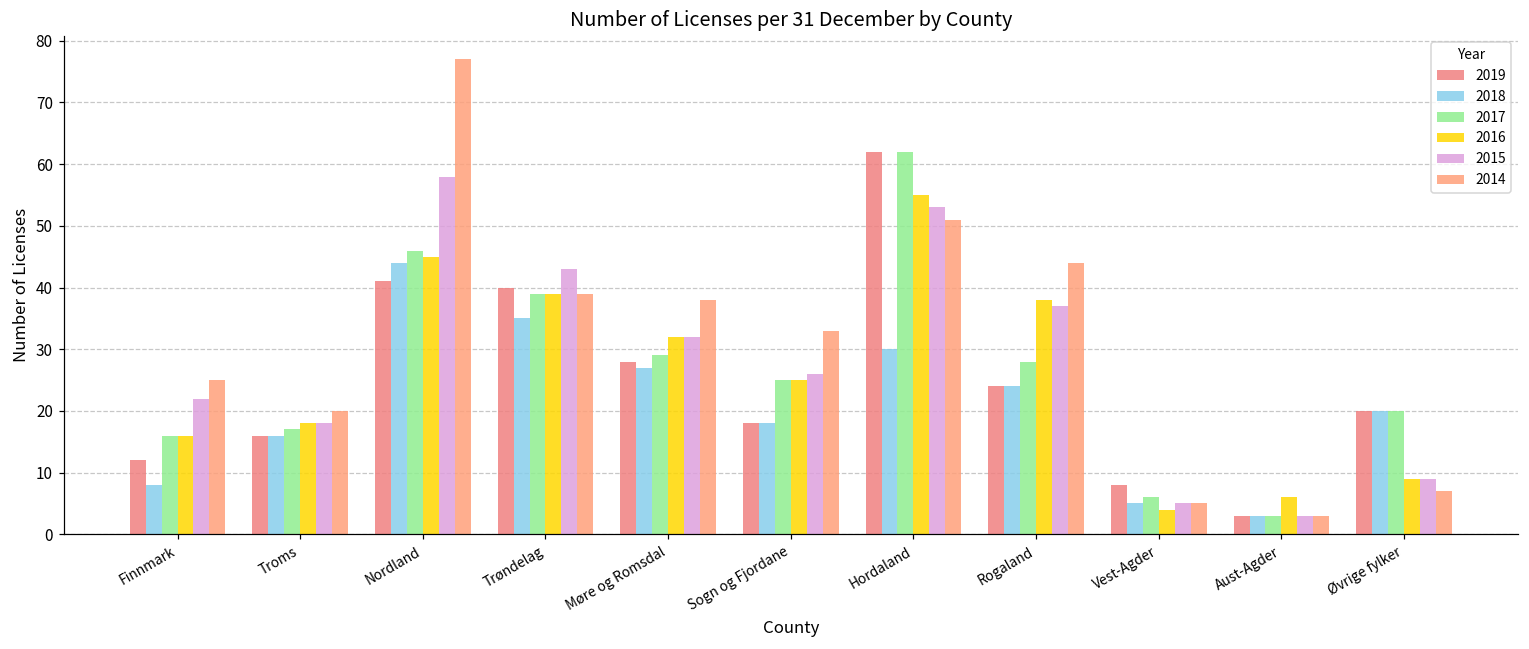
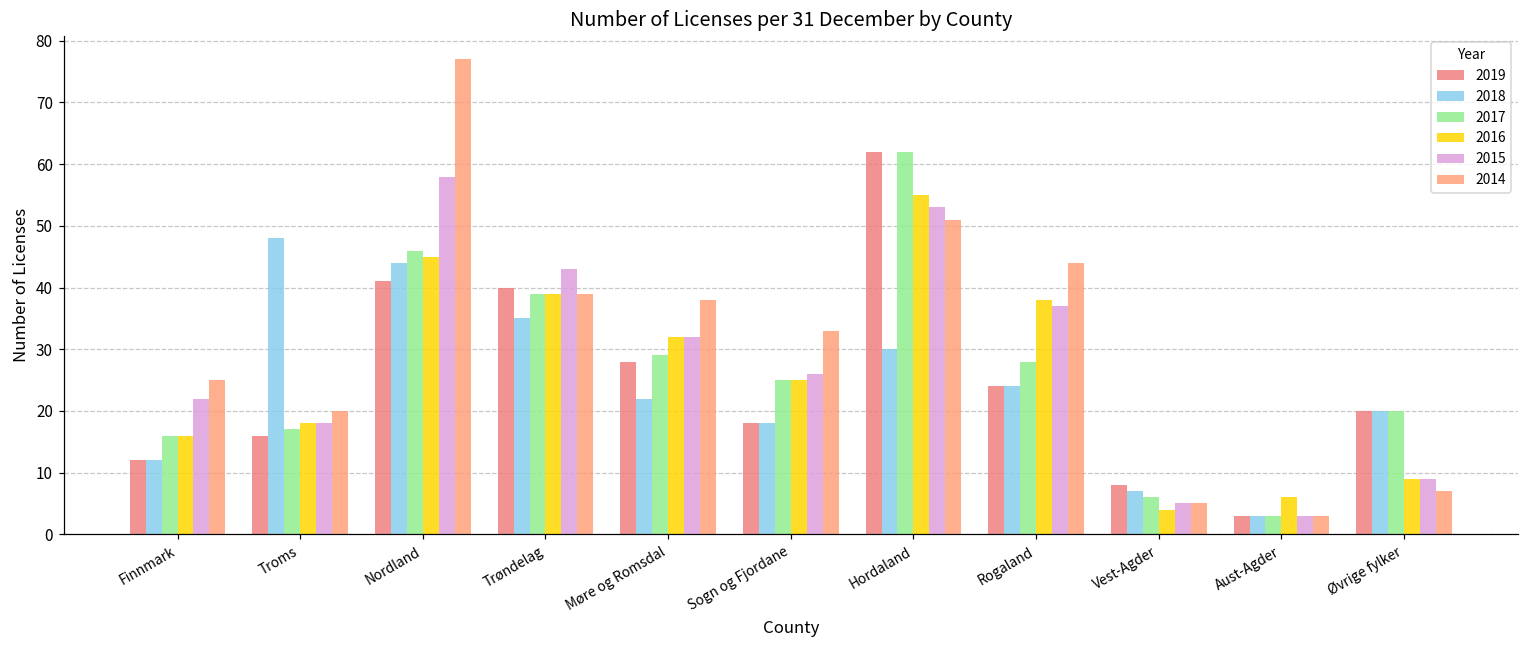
2018, Finnmark: 8 -> 12
2018, Troms: 16 -> 48
2018, Møre og Romsdal: 27 -> 22
2018, Vest-Agder: 5 -> 7
